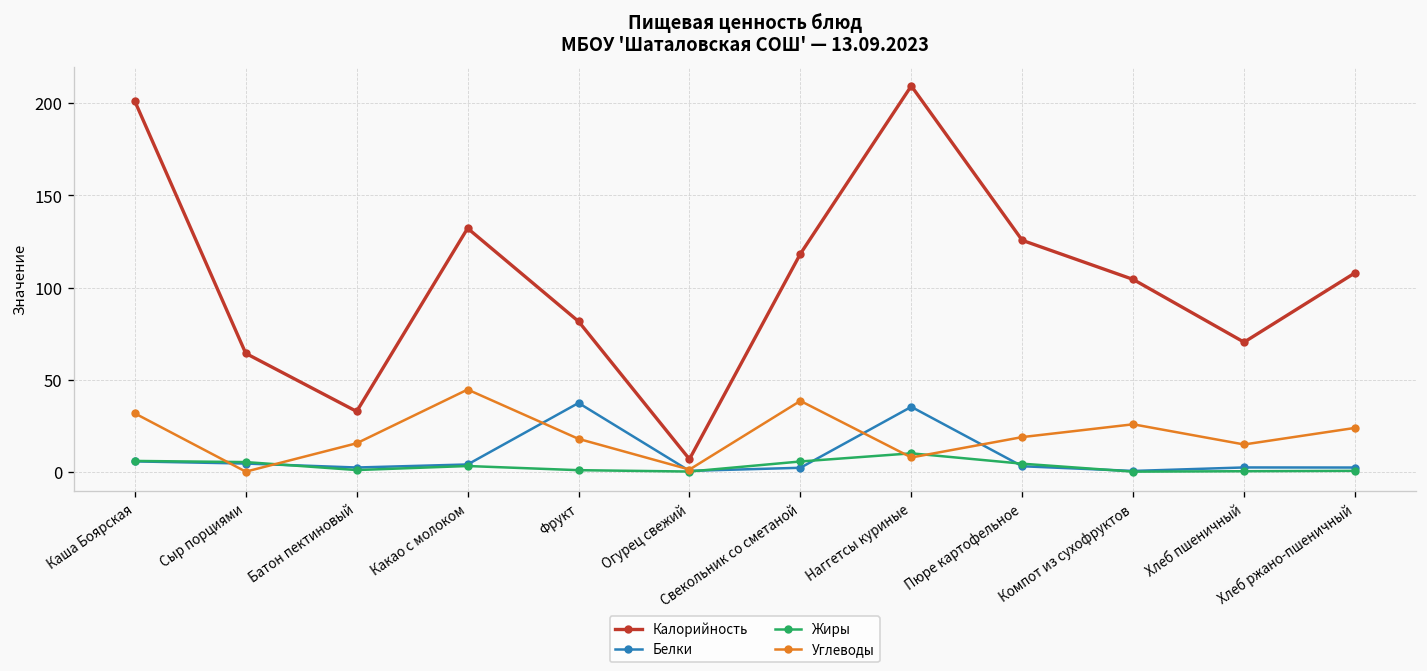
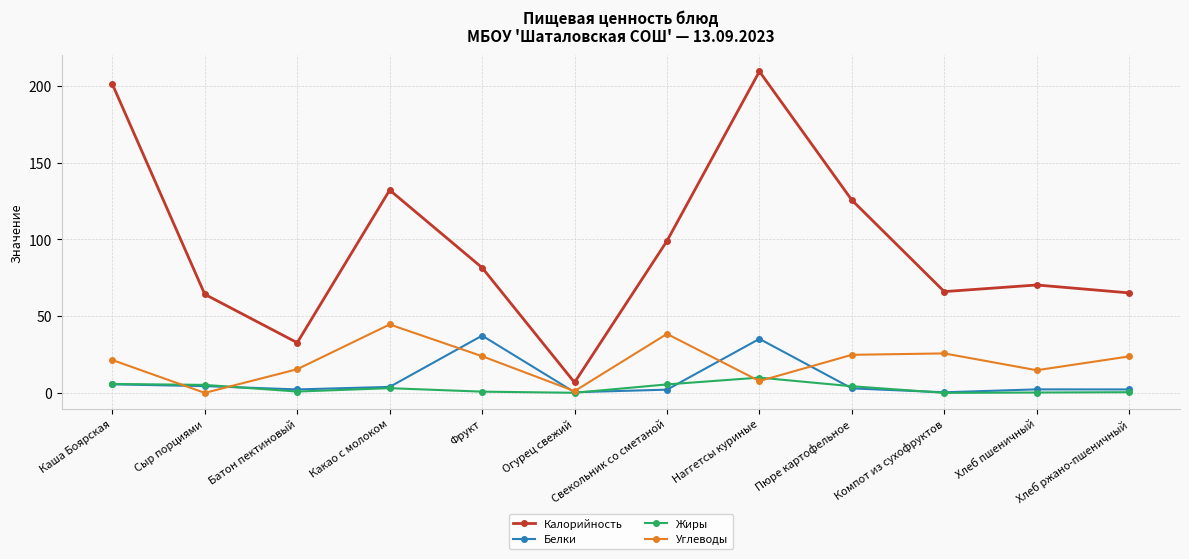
Углеводы, Каша Боярская: 32 -> 21
Углеводы, Фрукт: 18 -> 24
Калорийность, Свекольник со сметаной: 118 -> 99
Углеводы, Пюре картофельное: 19 -> 25
Калорийность, Компот из сухофруктов: 104 -> 66
Калорийность, Хлеб ржано-пшеничный: 108 -> 65
